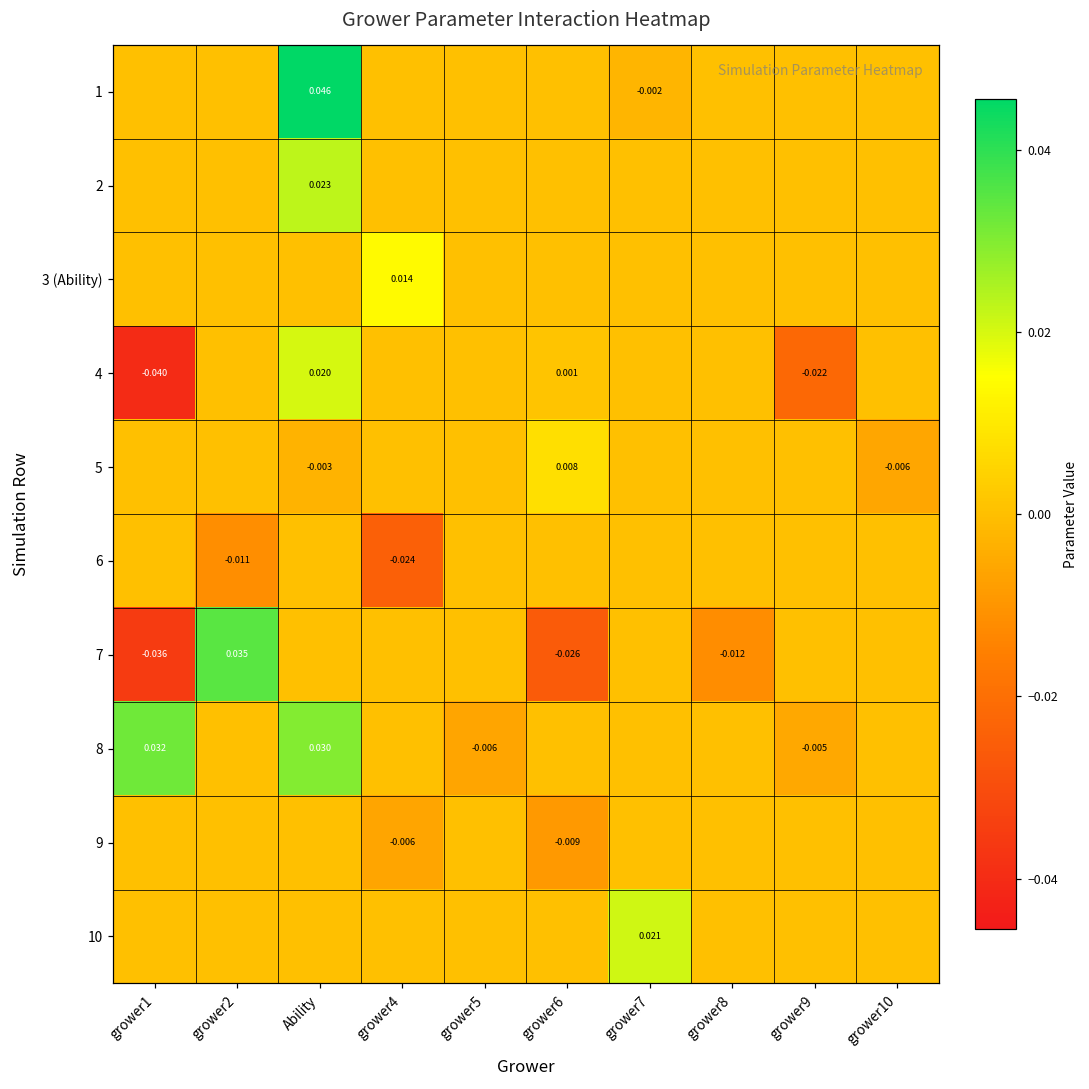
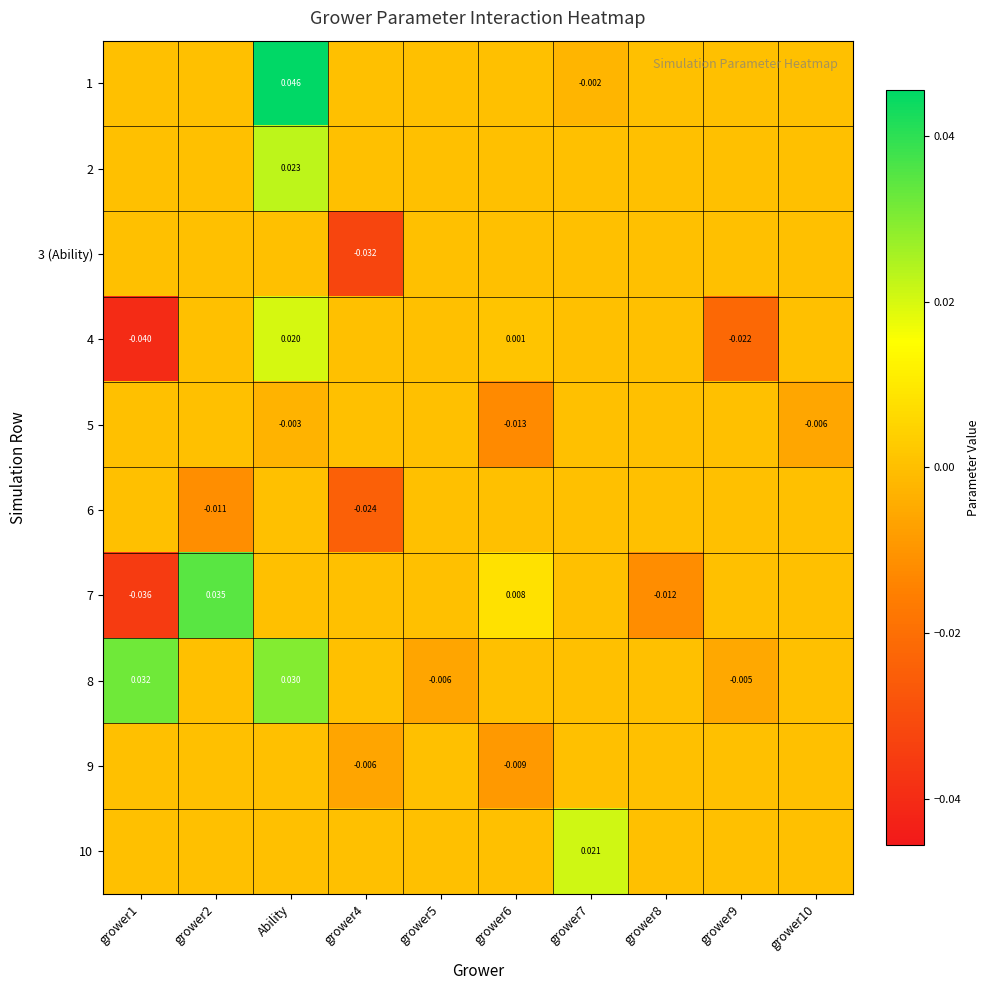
3 (Ability), grower4: 0.014 -> -0.032
5, grower6: 0.008 -> -0.013
7, grower6: -0.026 -> 0.008
